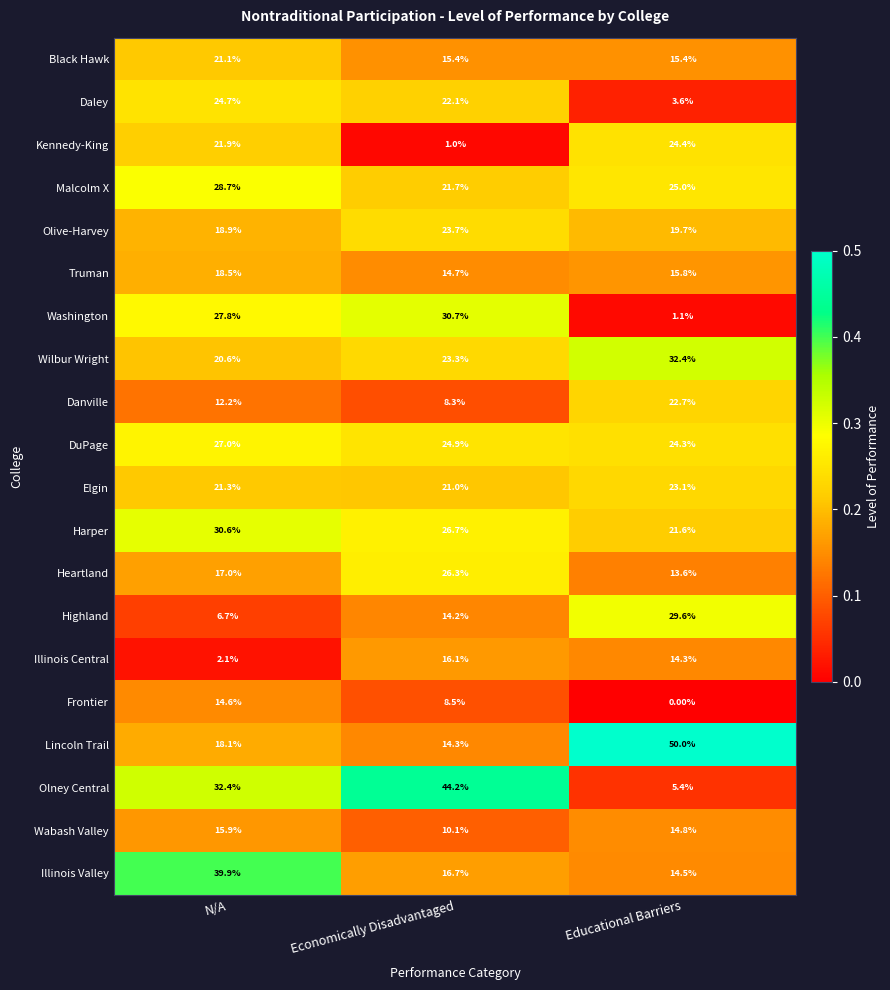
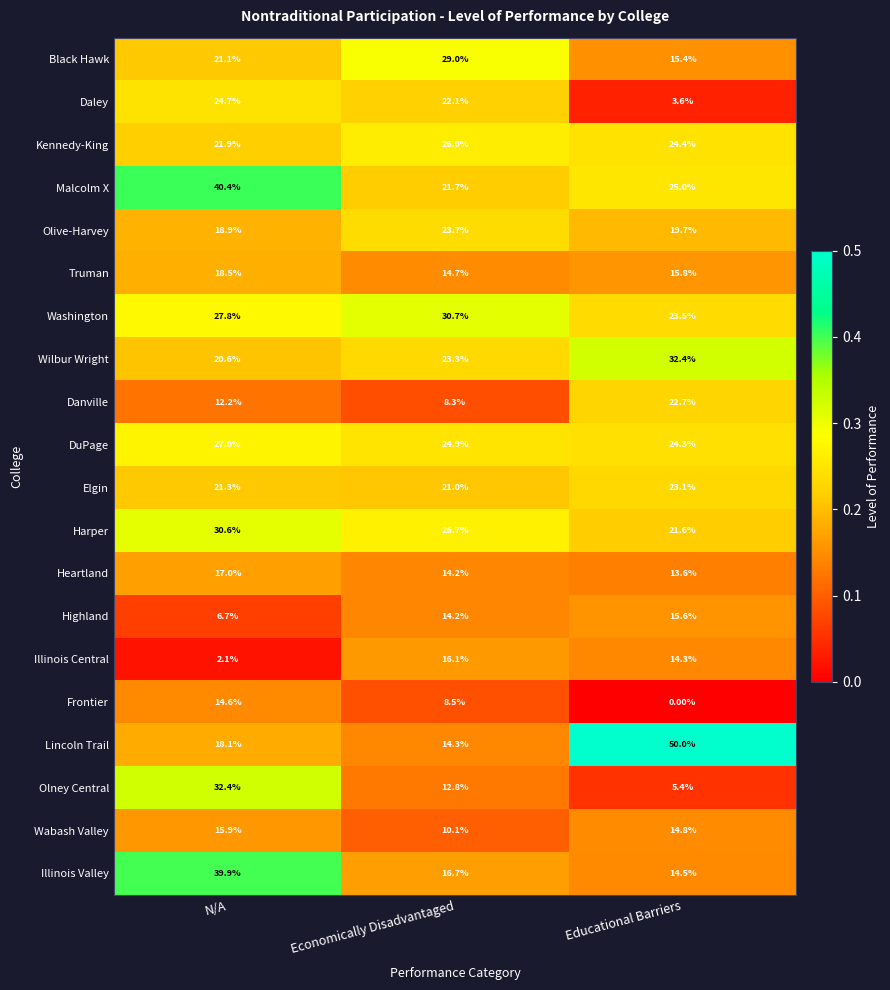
Black Hawk, Economically Disadvantaged: 15.4% -> 29.0%
Kennedy-King, Economically Disadvantaged: 1.0% -> 26.0%
Malcolm X, N/A: 28.7% -> 40.4%
Washington, Educational Barriers: 1.1% -> 23.5%
Heartland, Economically Disadvantaged: 26.3% -> 14.2%
Highland, Educational Barriers: 29.6% -> 15.6%
Olney Central, Economically Disadvantaged: 44.2% -> 12.8%
